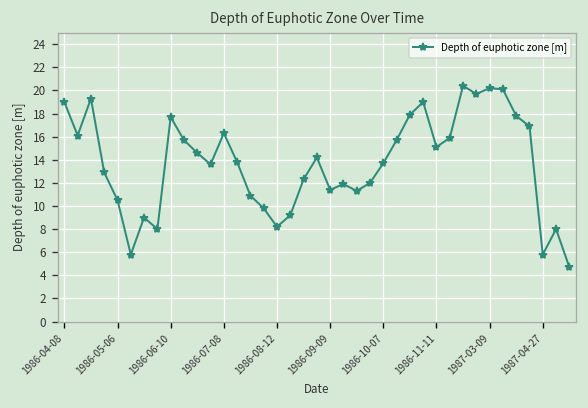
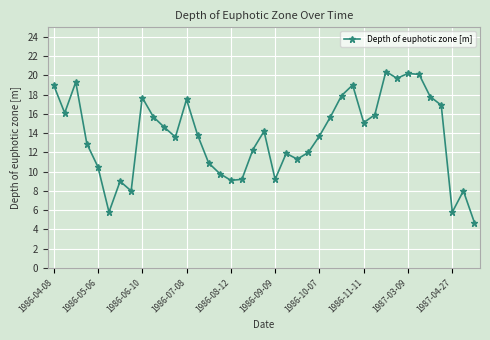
1986-07-08: 16 -> 18
1986-08-12: 8 -> 9
1986-09-09: 11 -> 9
